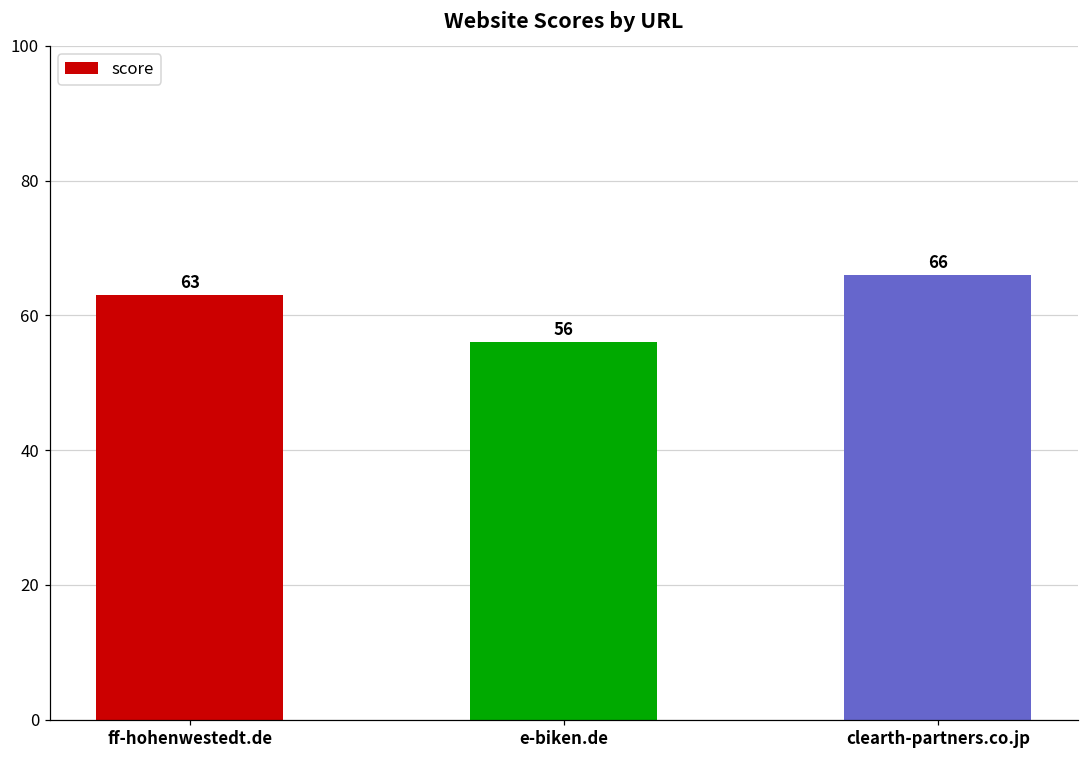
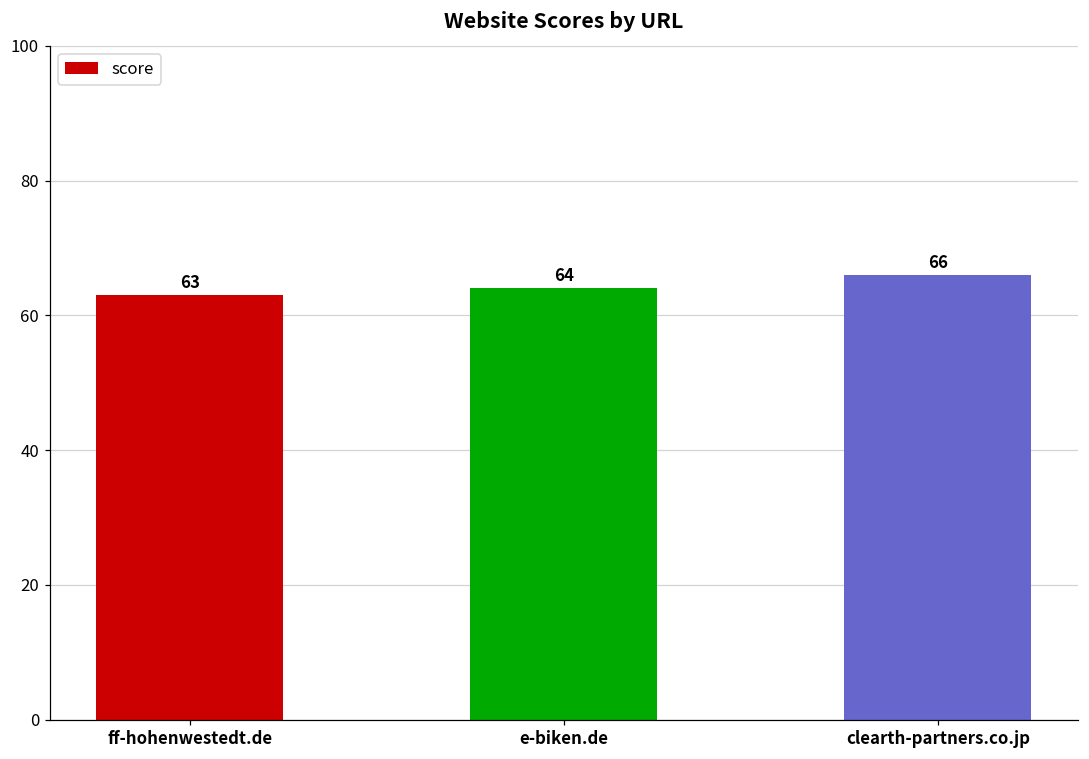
e-biken.de: 56 -> 64
